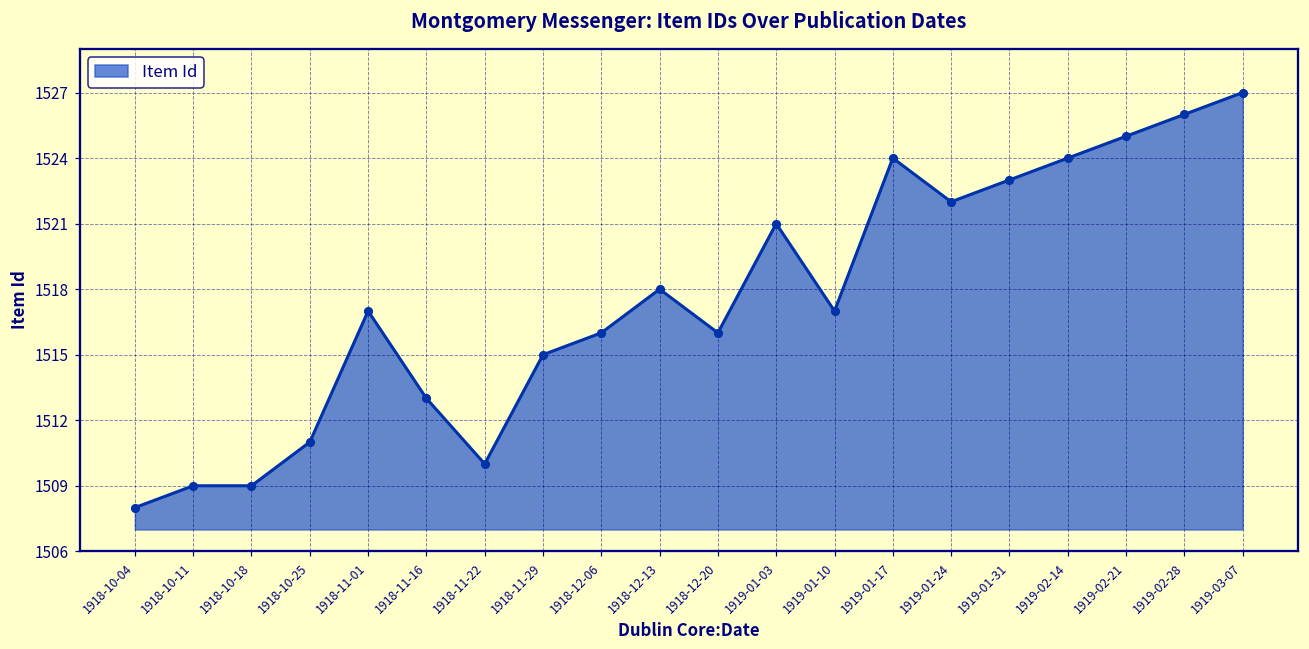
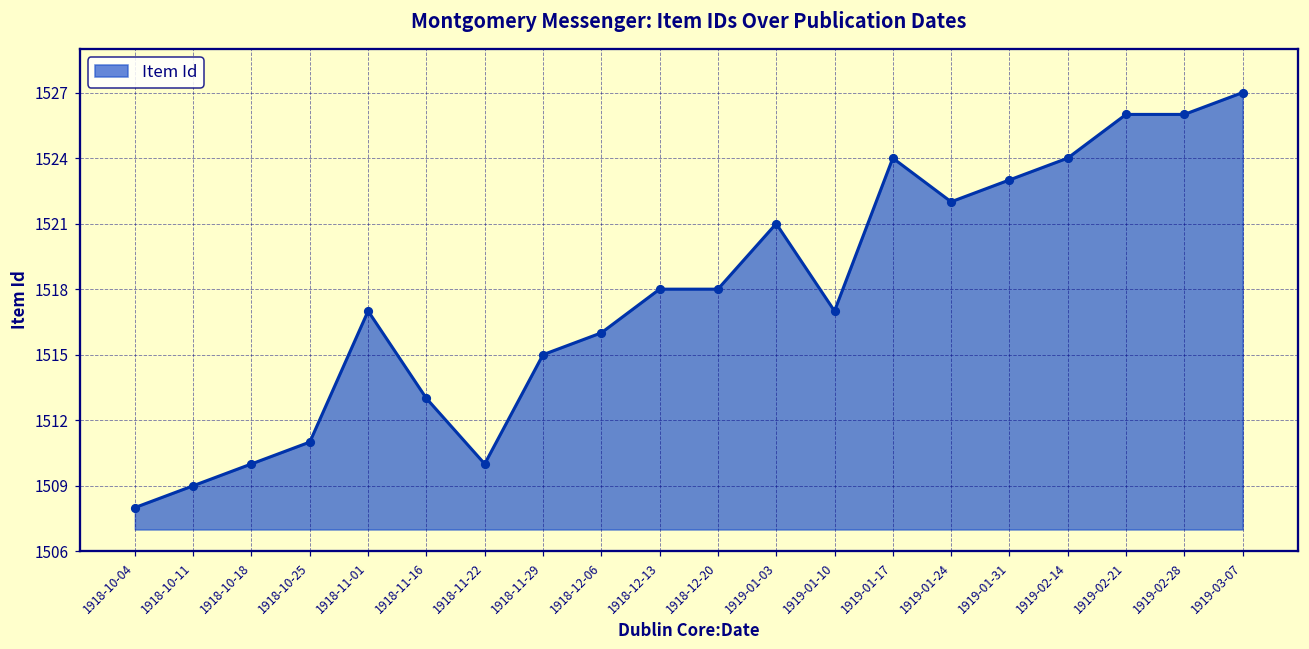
1918-10-18: 1509 -> 1510
1918-12-20: 1516 -> 1518
1919-02-21: 1525 -> 1526
